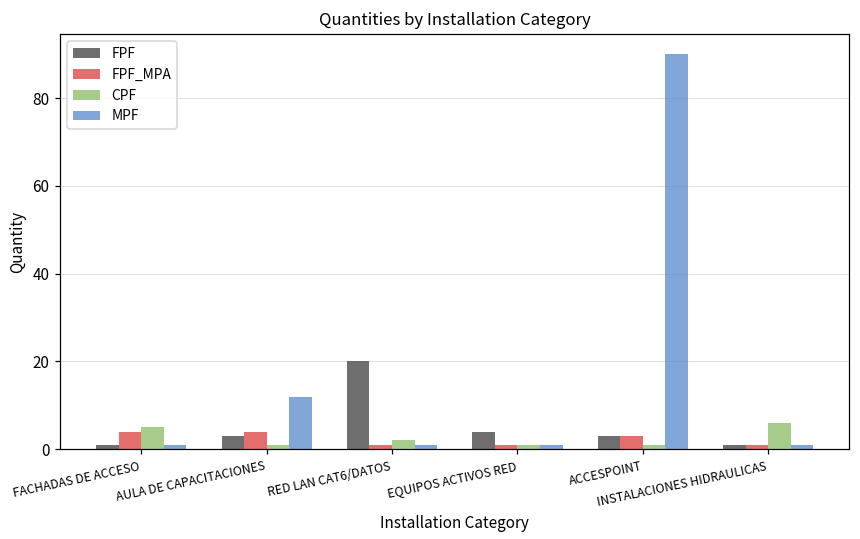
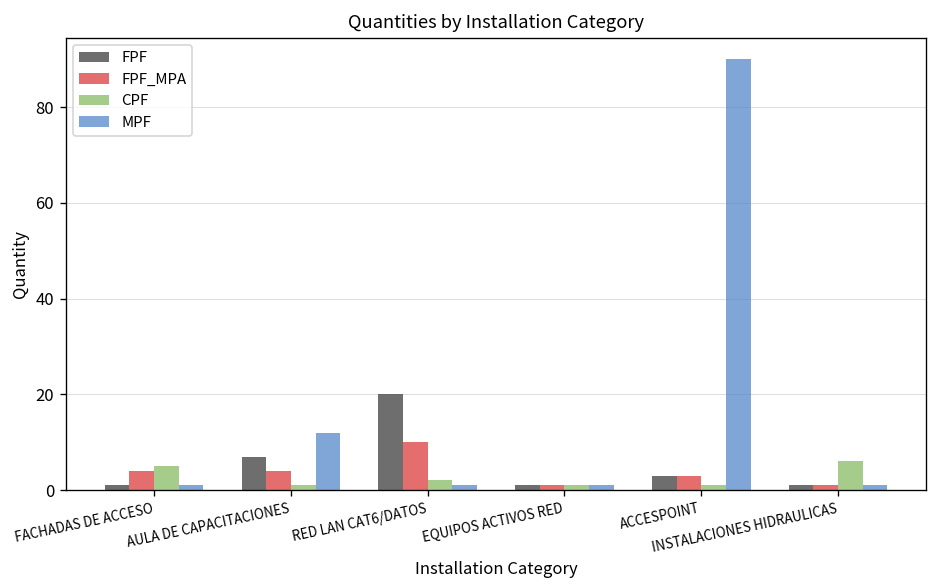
FPF, AULA DE CAPACITACIONES: 3 -> 7
FPF_MPA, RED LAN CAT6/DATOS: 1 -> 10
FPF, EQUIPOS ACTIVOS RED: 4 -> 1
